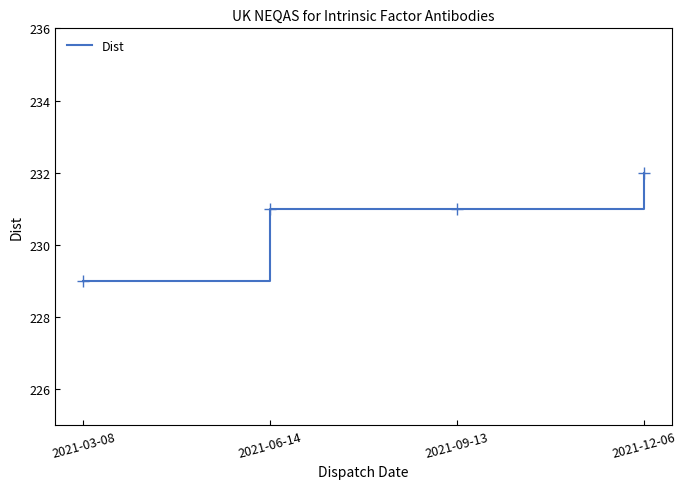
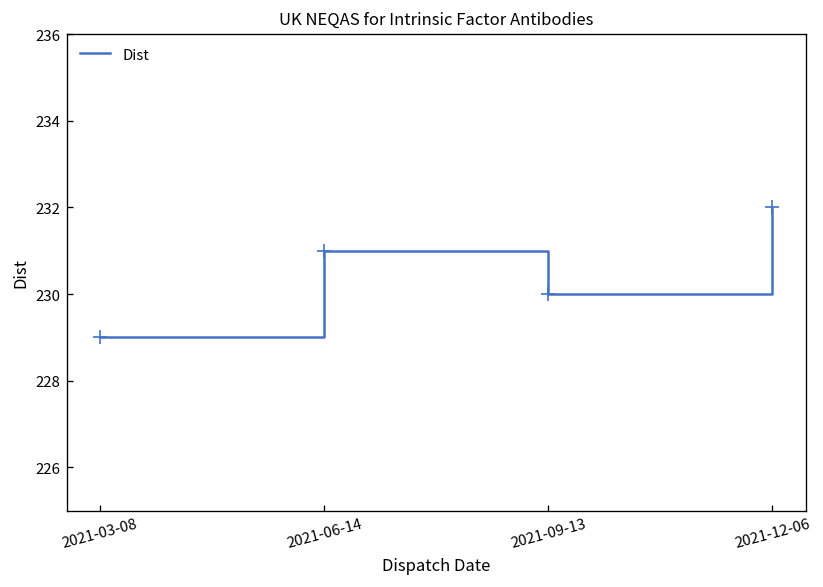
2021-09-13: 231 -> 230
